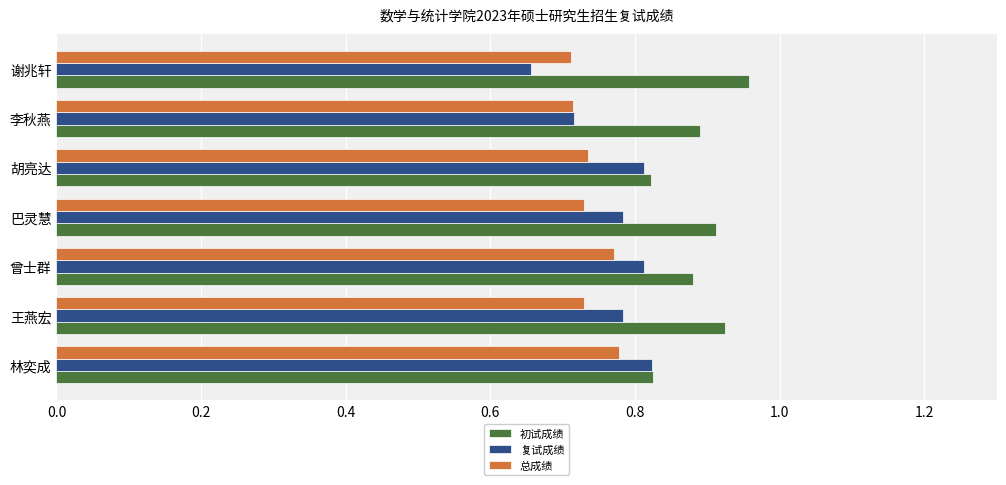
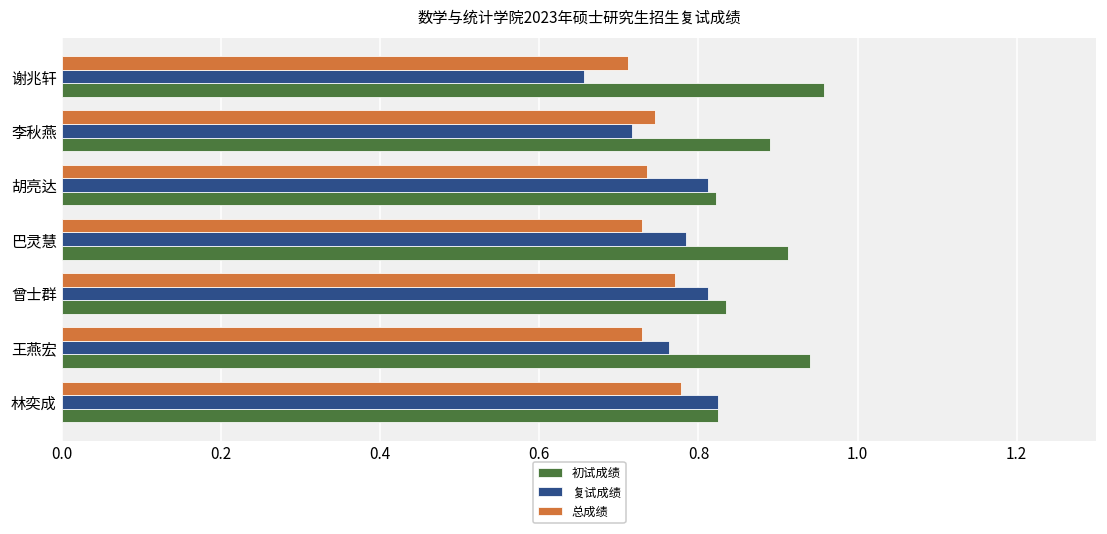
总成绩, 李秋燕: 0.71 -> 0.75
初试成绩, 曾士群: 0.88 -> 0.84
复试成绩, 王燕宏: 0.78 -> 0.76
初试成绩, 王燕宏: 0.93 -> 0.94
